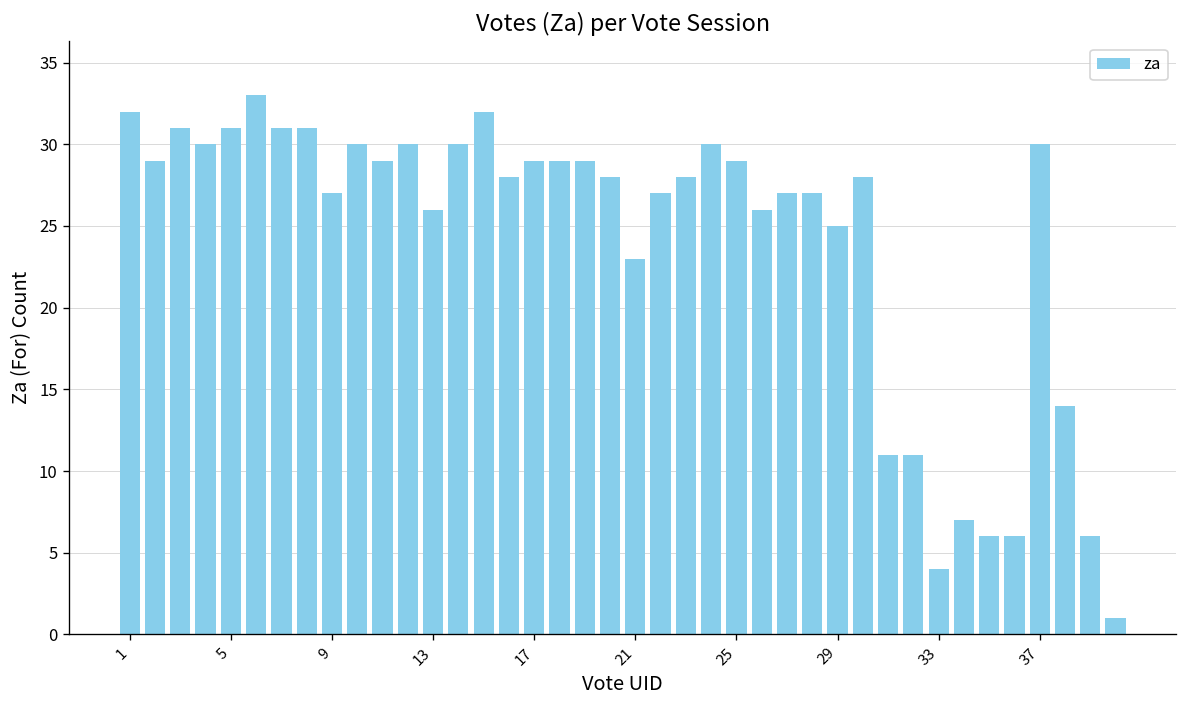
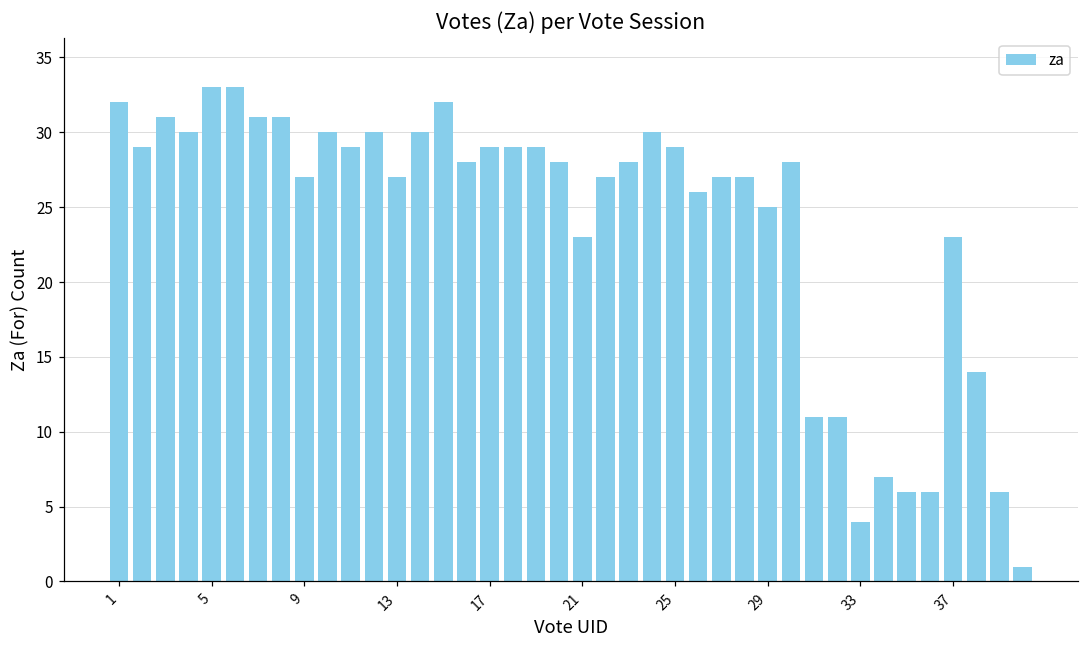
5: 31 -> 33
13: 26 -> 27
37: 30 -> 23
